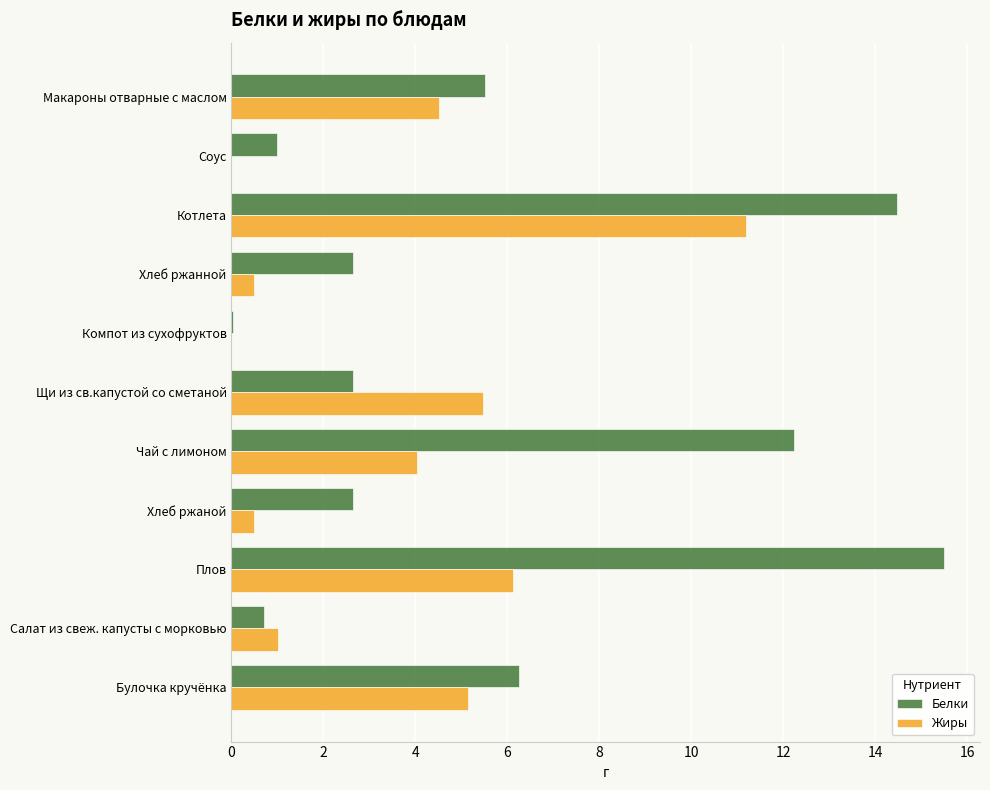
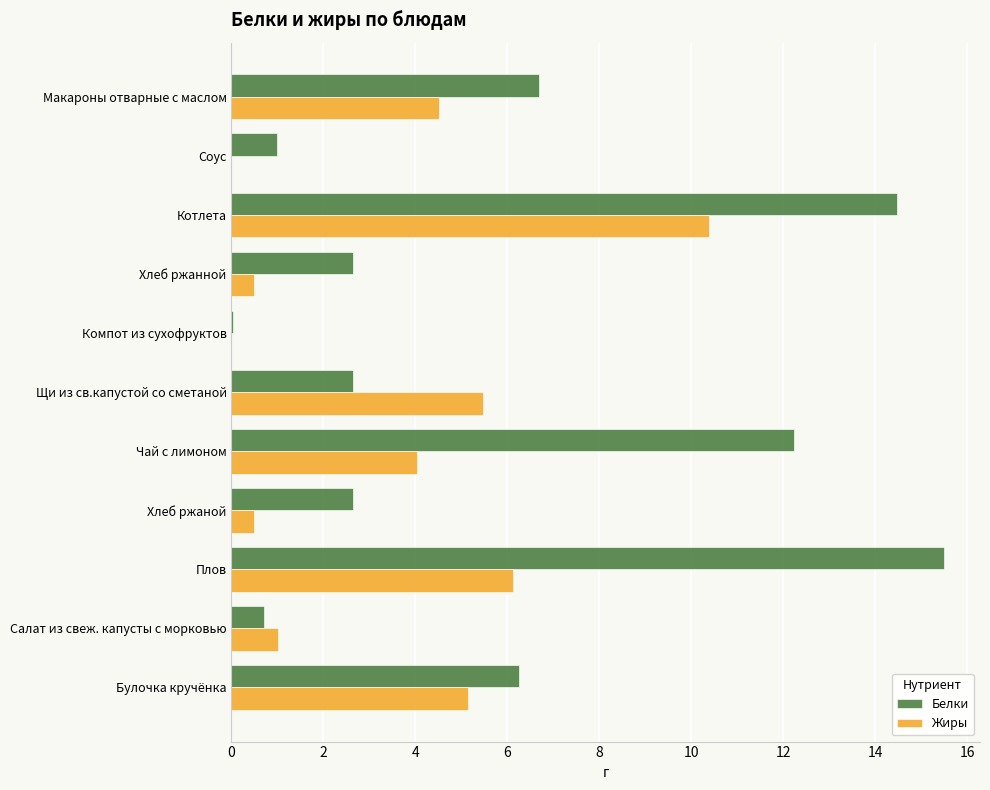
Белки, Макароны отварные с маслом: 5.5 -> 6.7
Жиры, Котлета: 11.2 -> 10.4
